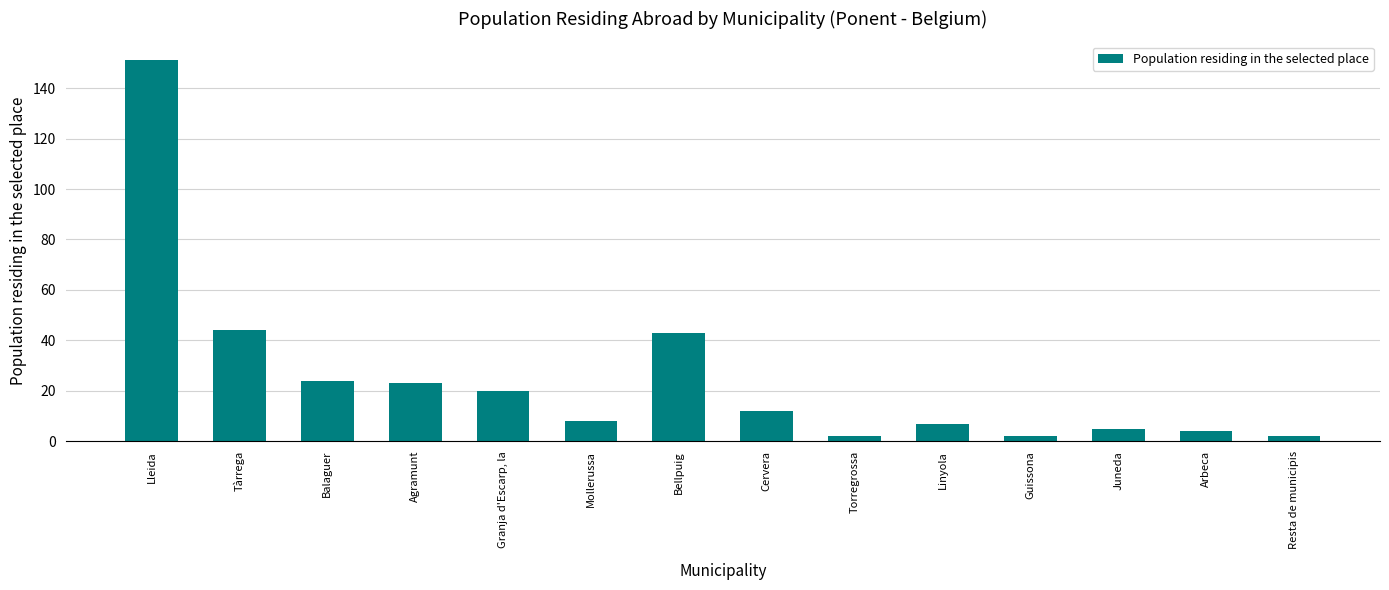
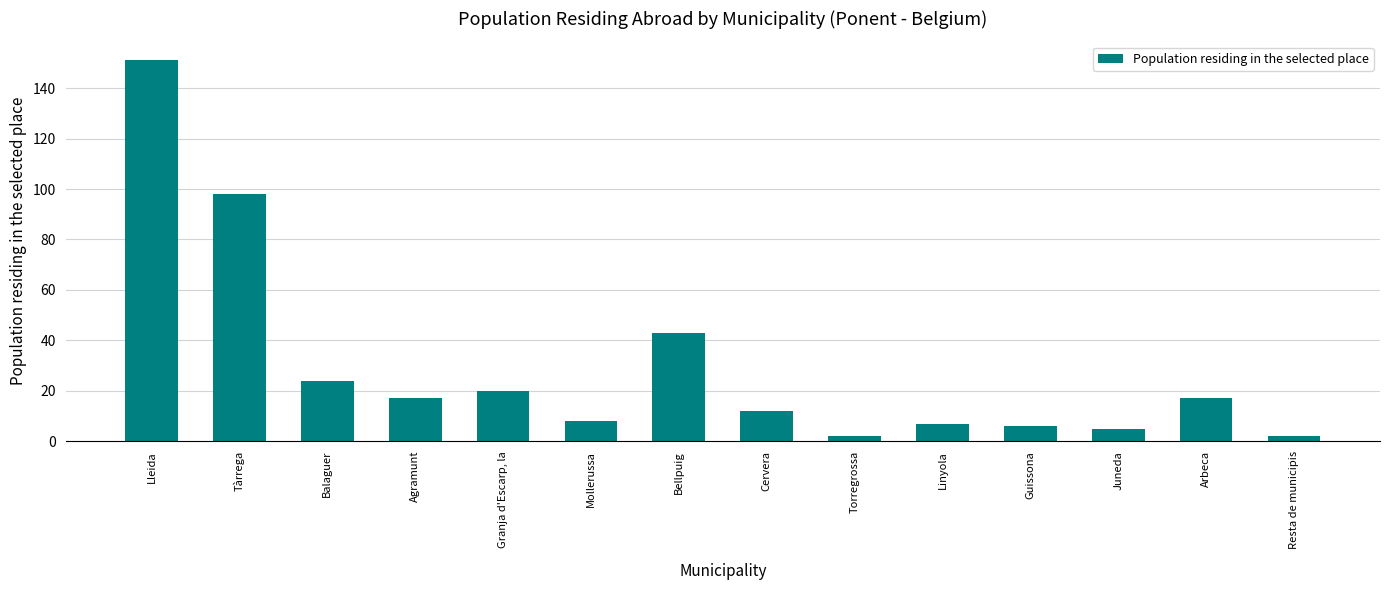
Tàrrega: 44 -> 98
Agramunt: 23 -> 17
Guissona: 2 -> 6
Arbeca: 4 -> 17
